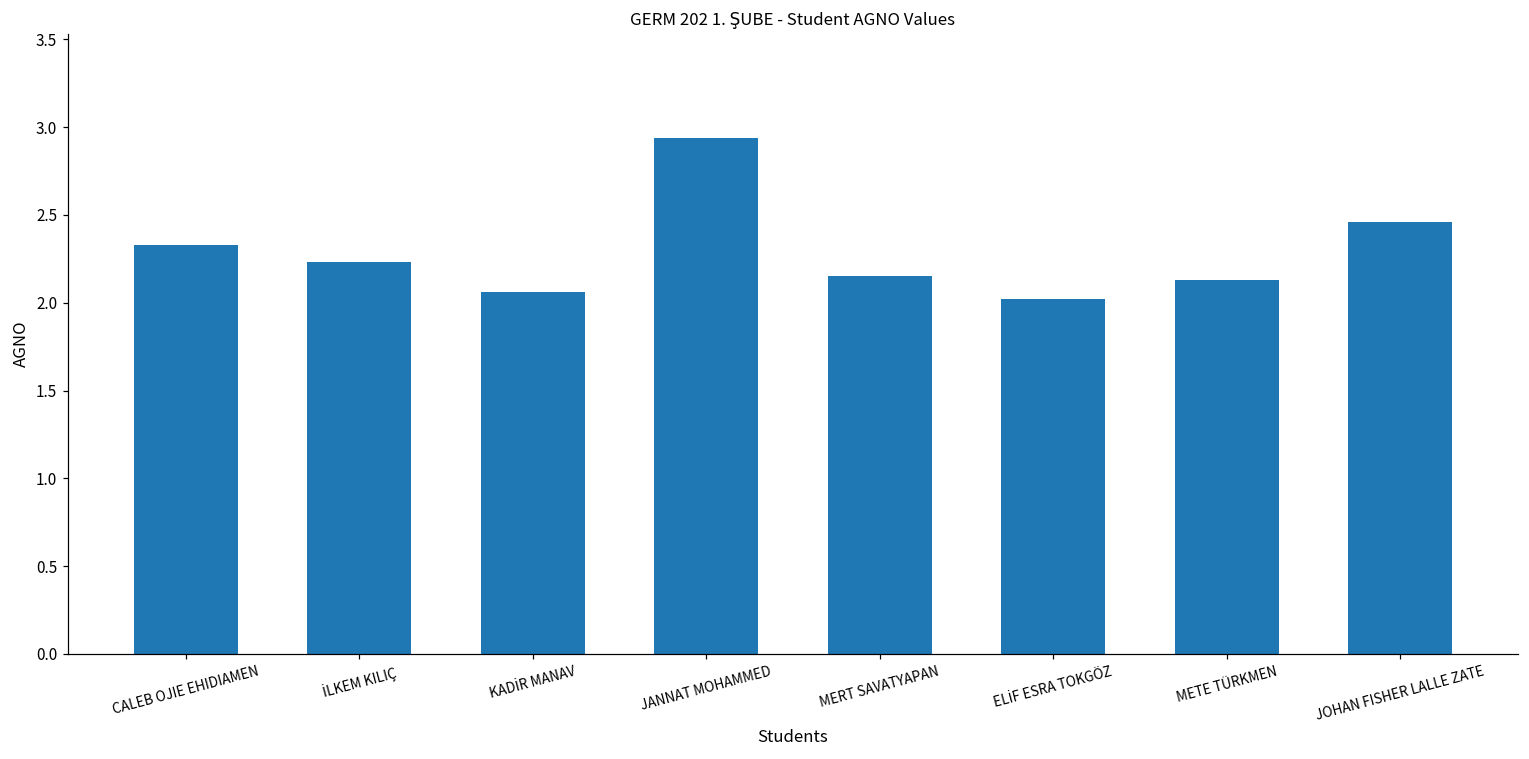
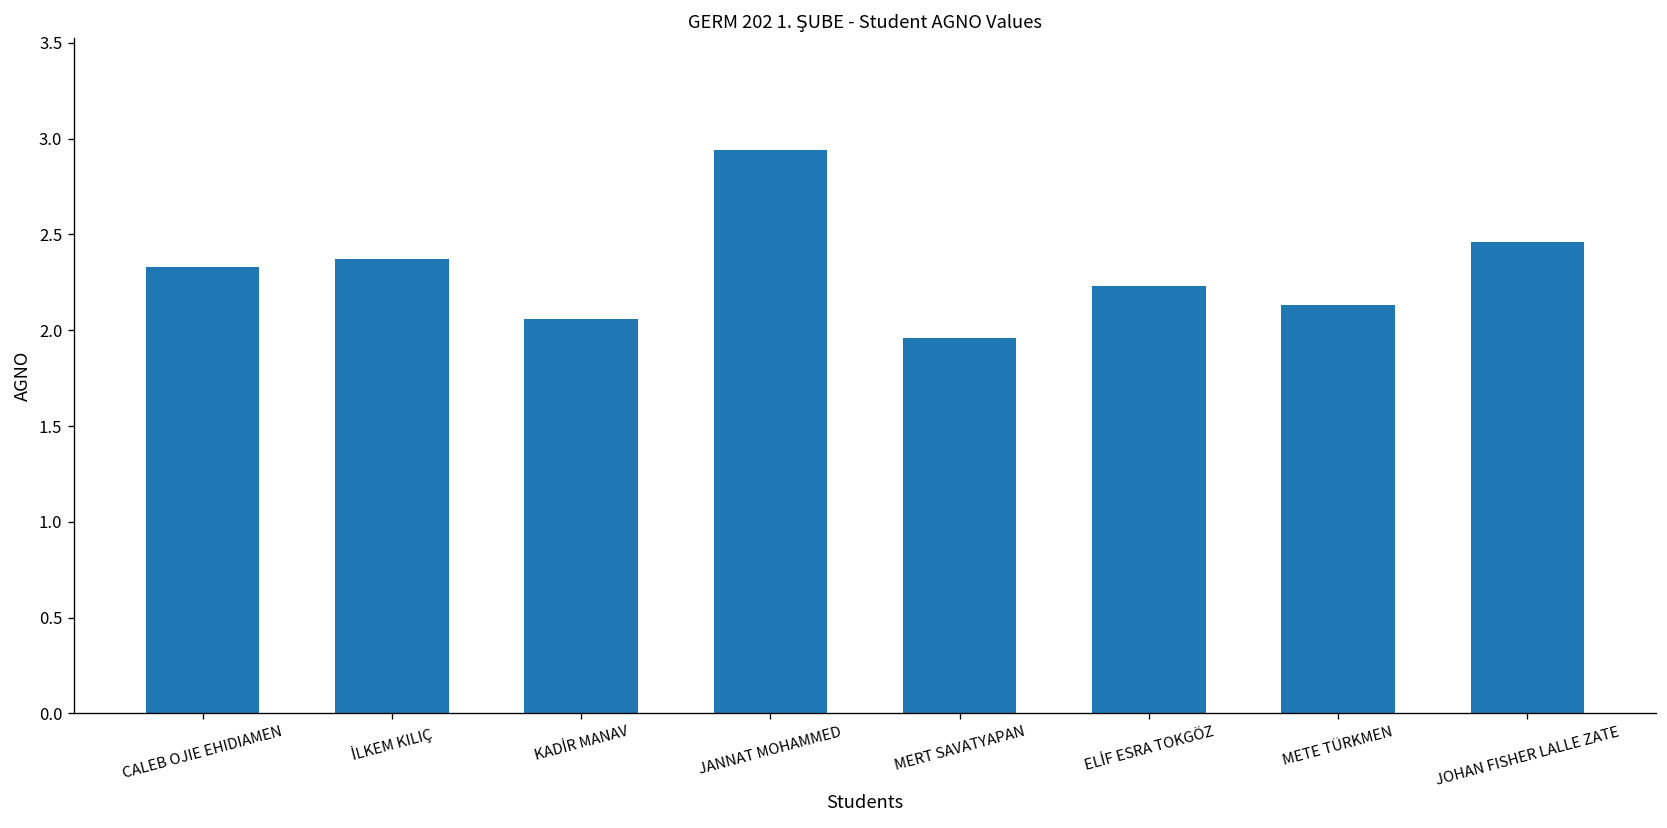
İLKEM KILIÇ: 2.23 -> 2.37
MERT SAVATYAPAN: 2.15 -> 1.96
ELİF ESRA TOKGÖZ: 2.02 -> 2.23
